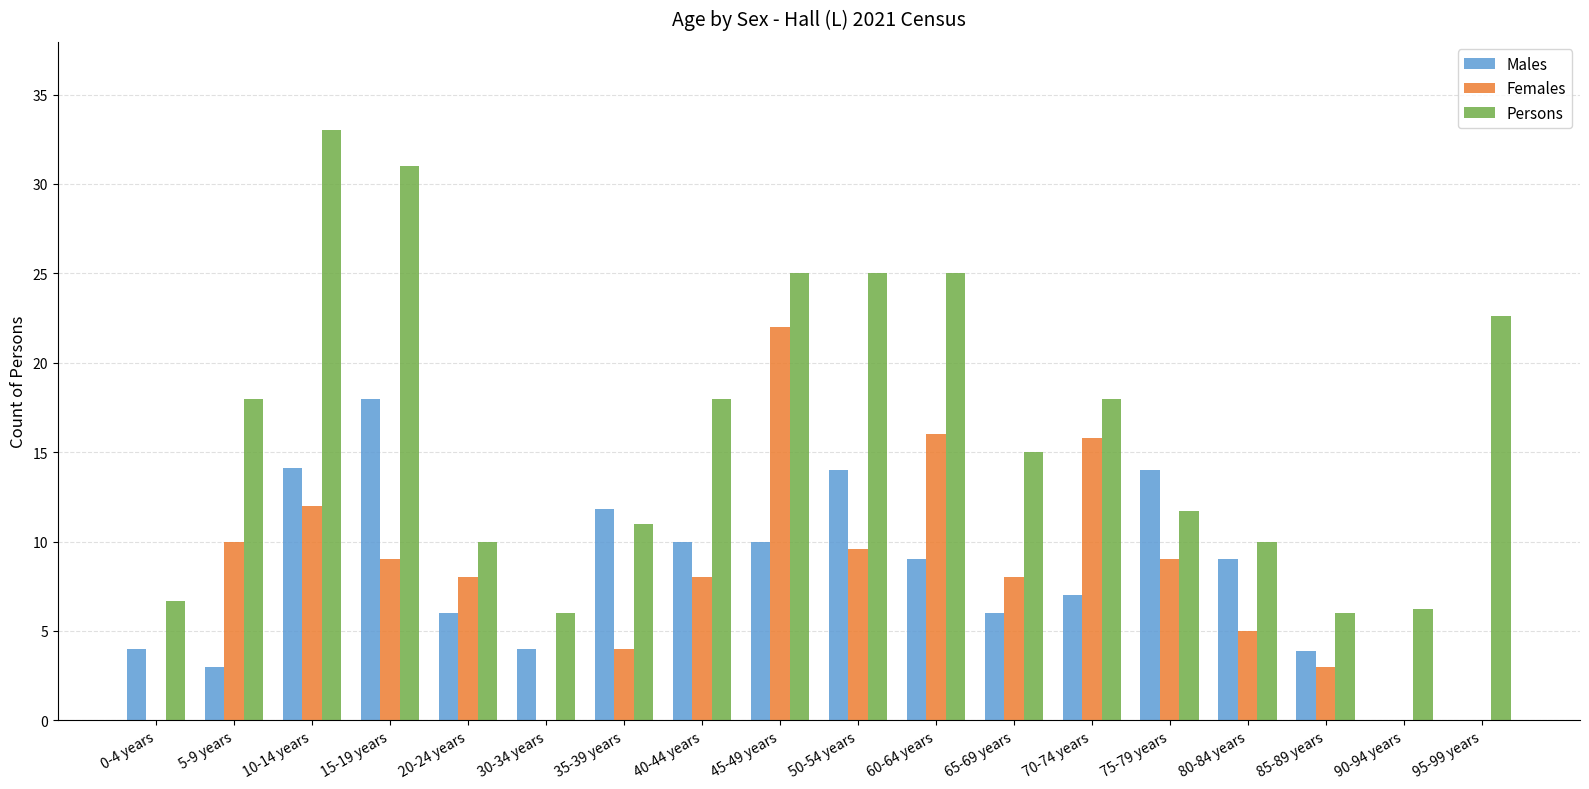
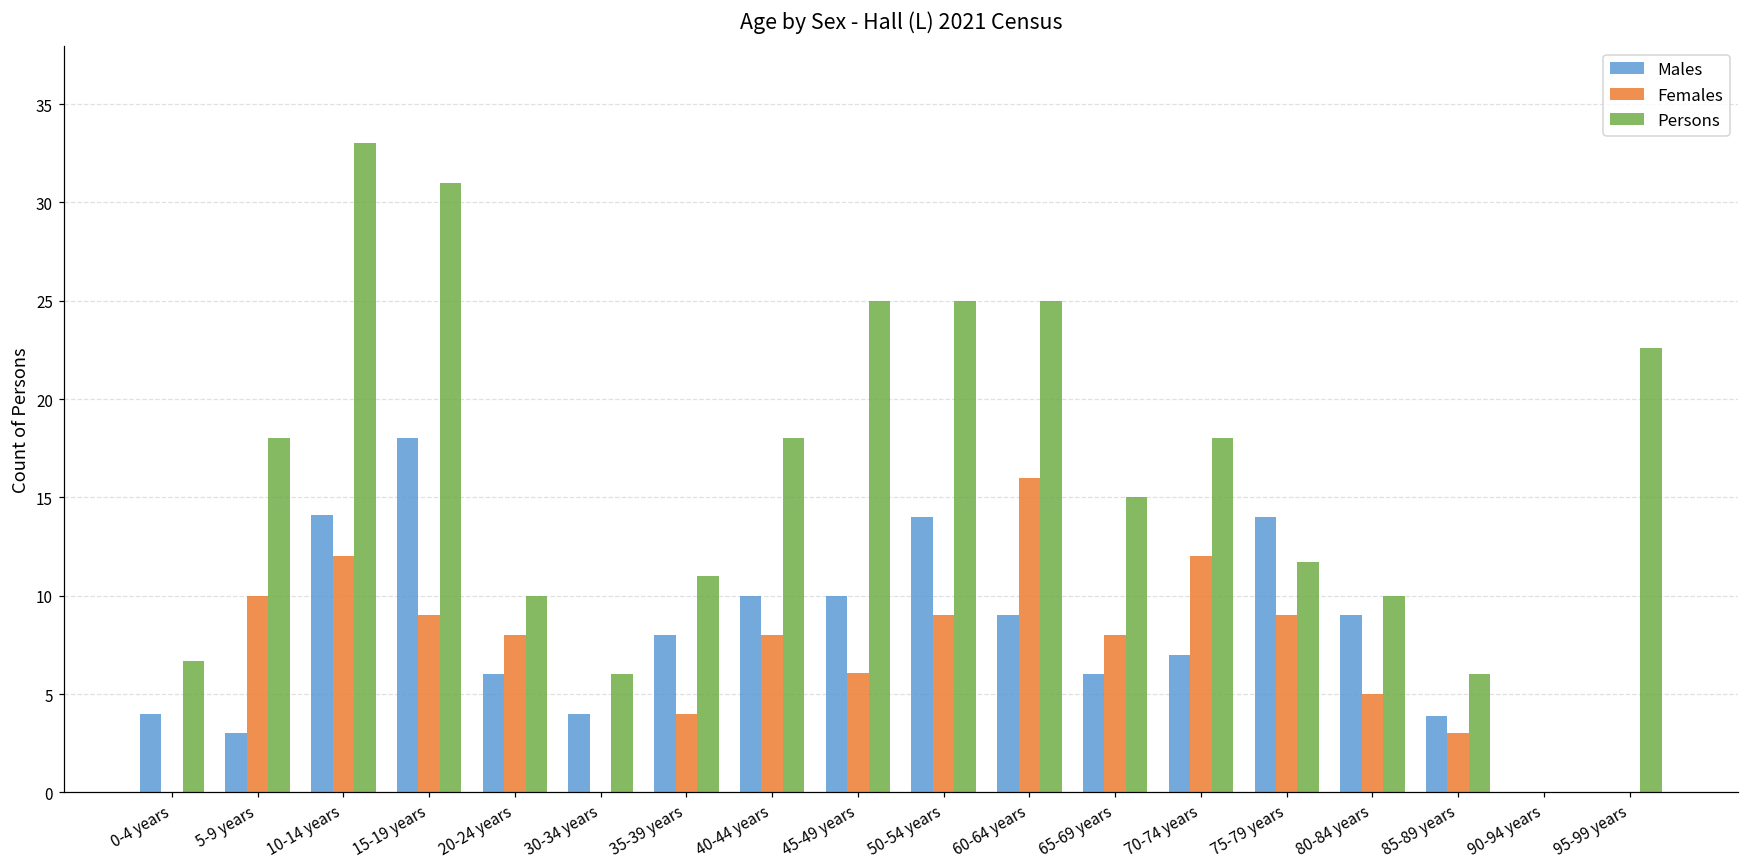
Males, 35-39 years: 11.8 -> 8.0
Females, 45-49 years: 22.0 -> 6.1
Females, 50-54 years: 9.6 -> 9.0
Females, 70-74 years: 15.8 -> 12.0
Persons, 90-94 years: 6.2 -> 0.0
